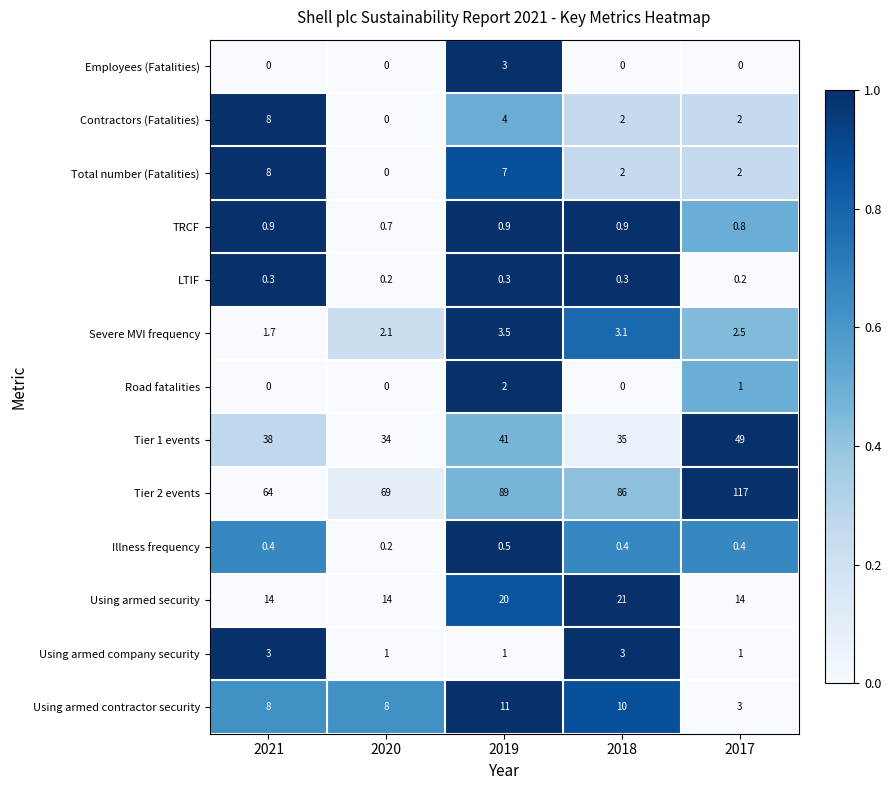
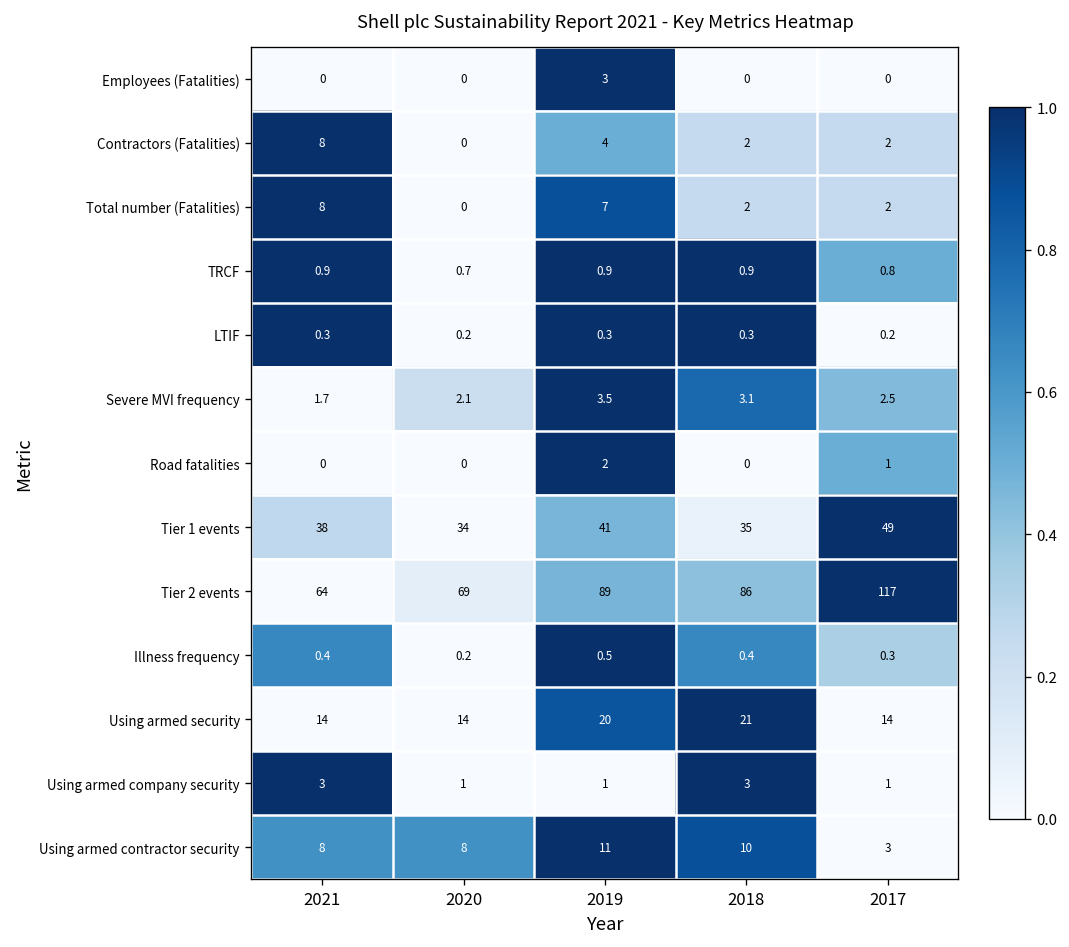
Illness frequency, 2017: 0.4 -> 0.3
